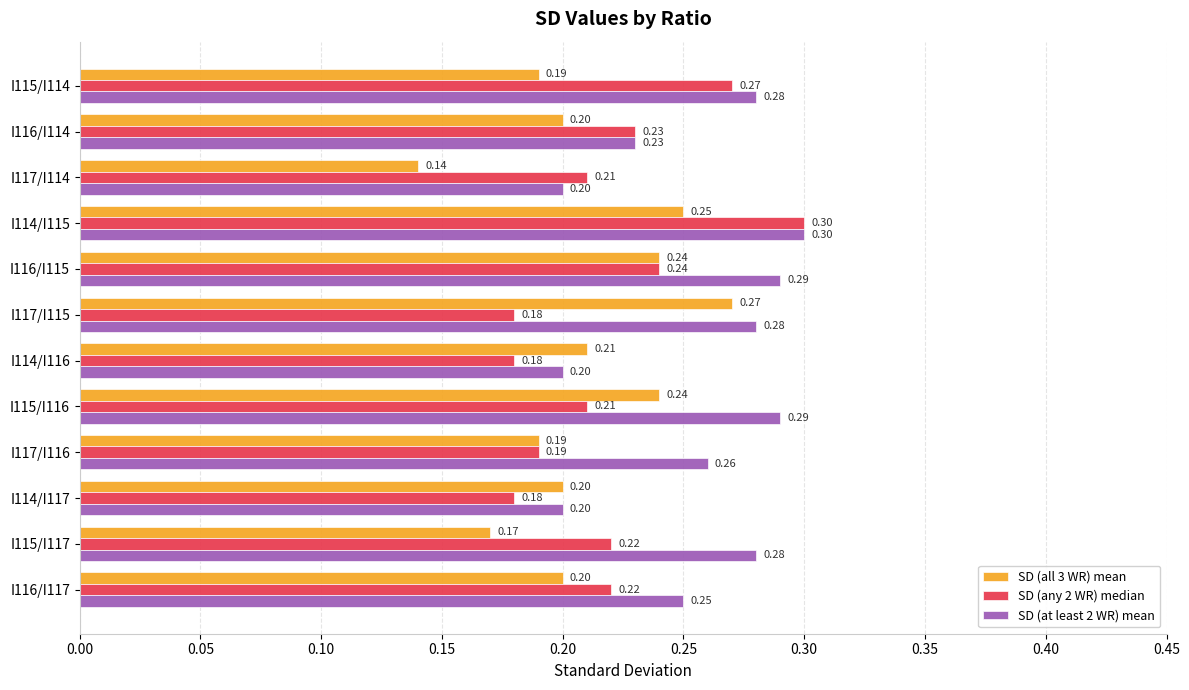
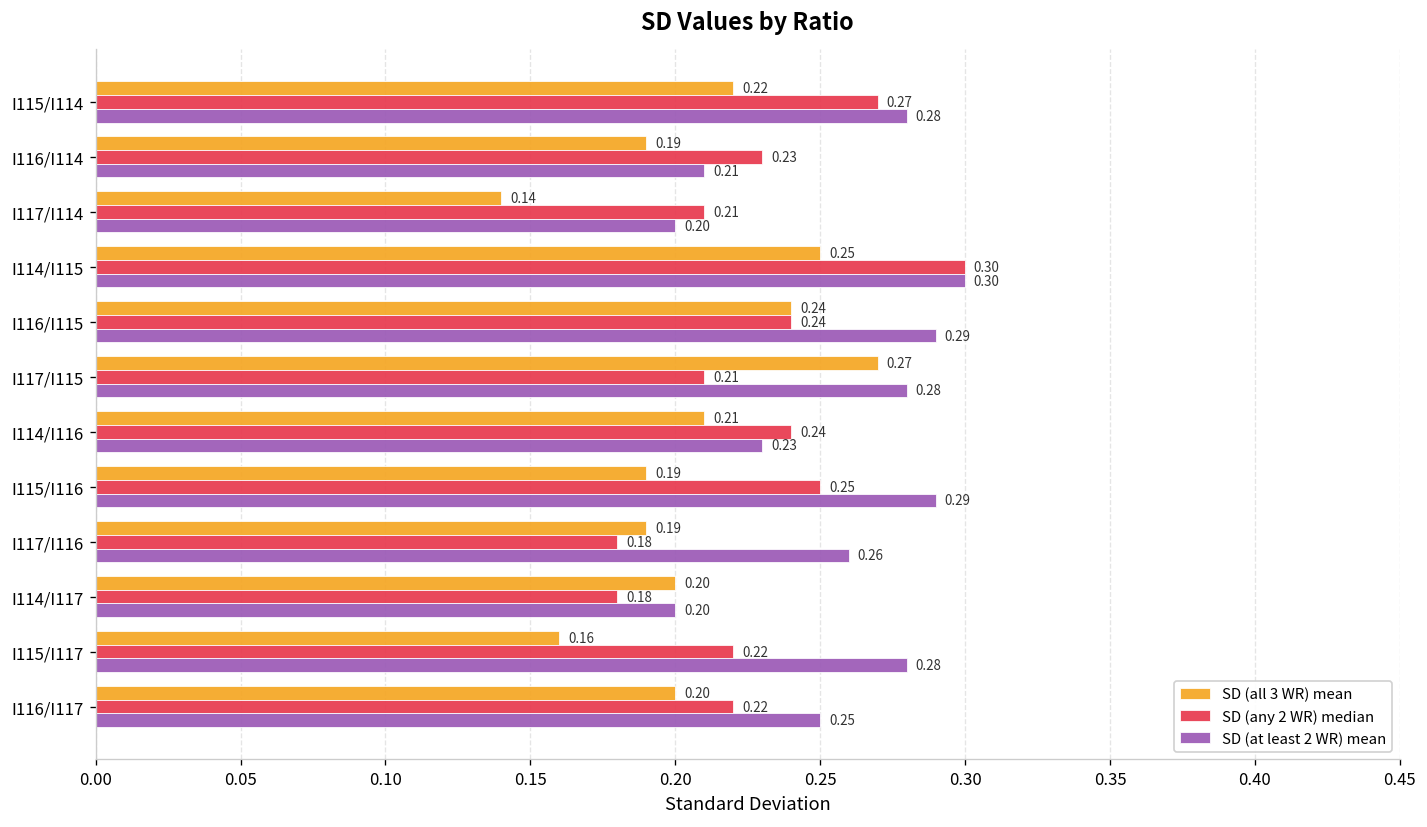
SD (all 3 WR) mean, I115/I114: 0.19 -> 0.22
SD (all 3 WR) mean, I116/I114: 0.20 -> 0.19
SD (at least 2 WR) mean, I116/I114: 0.23 -> 0.21
SD (any 2 WR) median, I117/I115: 0.18 -> 0.21
SD (any 2 WR) median, I114/I116: 0.18 -> 0.24
SD (at least 2 WR) mean, I114/I116: 0.20 -> 0.23
SD (all 3 WR) mean, I115/I116: 0.24 -> 0.19
SD (any 2 WR) median, I115/I116: 0.21 -> 0.25
SD (any 2 WR) median, I117/I116: 0.19 -> 0.18
SD (all 3 WR) mean, I115/I117: 0.17 -> 0.16
